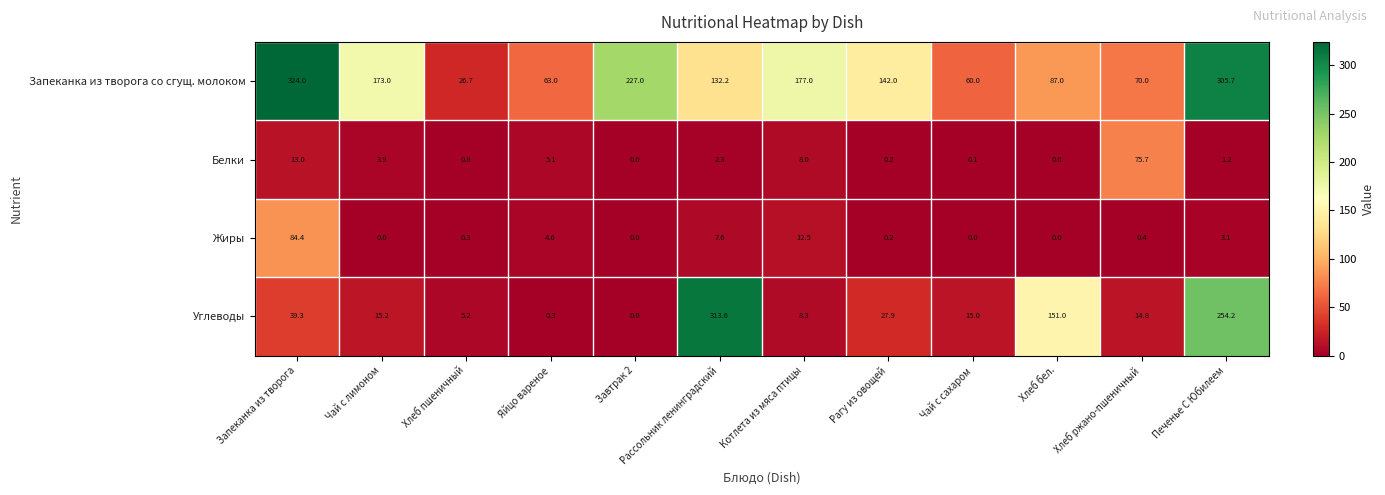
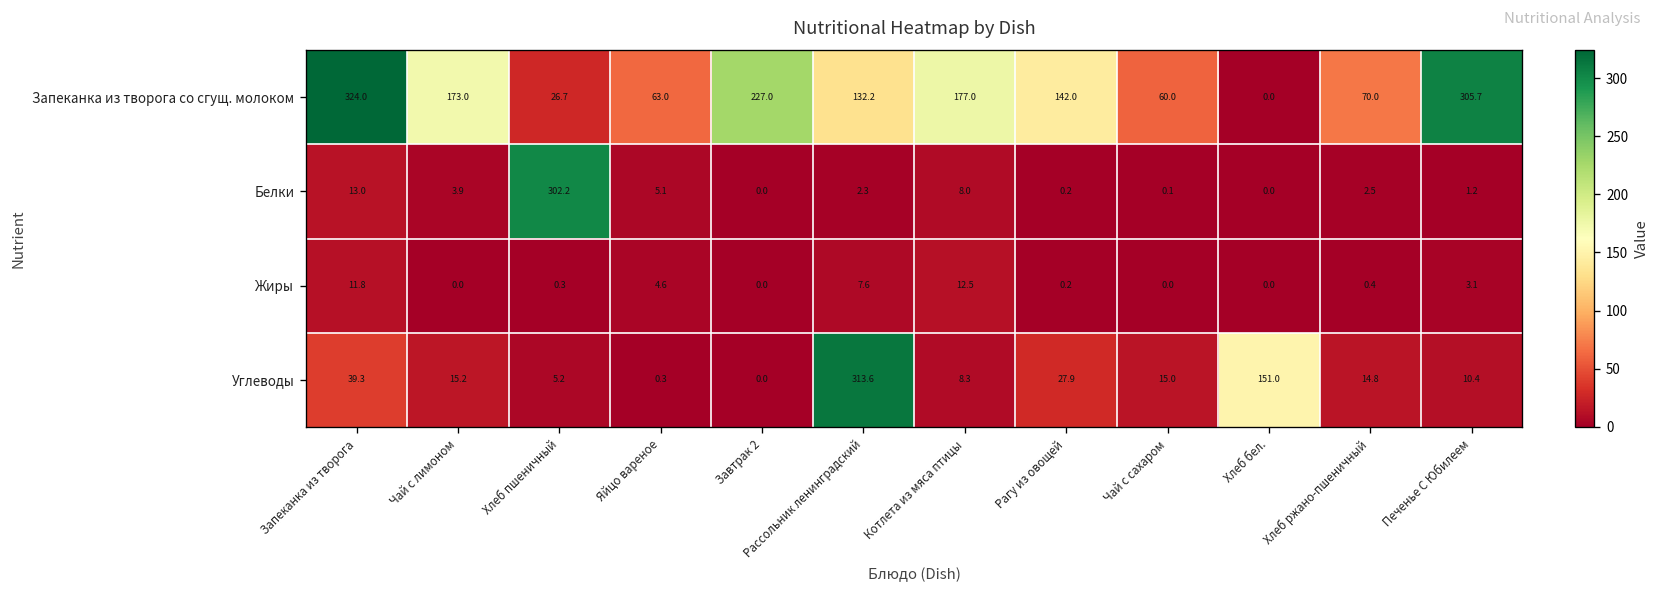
Запеканка из творога со сгущ. молоком, Хлеб бел.: 87.0 -> 0.0
Белки, Хлеб пшеничный: 0.8 -> 302.2
Белки, Хлеб ржано-пшеничный: 75.7 -> 2.5
Жиры, Запеканка из творога: 84.4 -> 11.8
Углеводы, Печенье С Юбилеем: 254.2 -> 10.4
